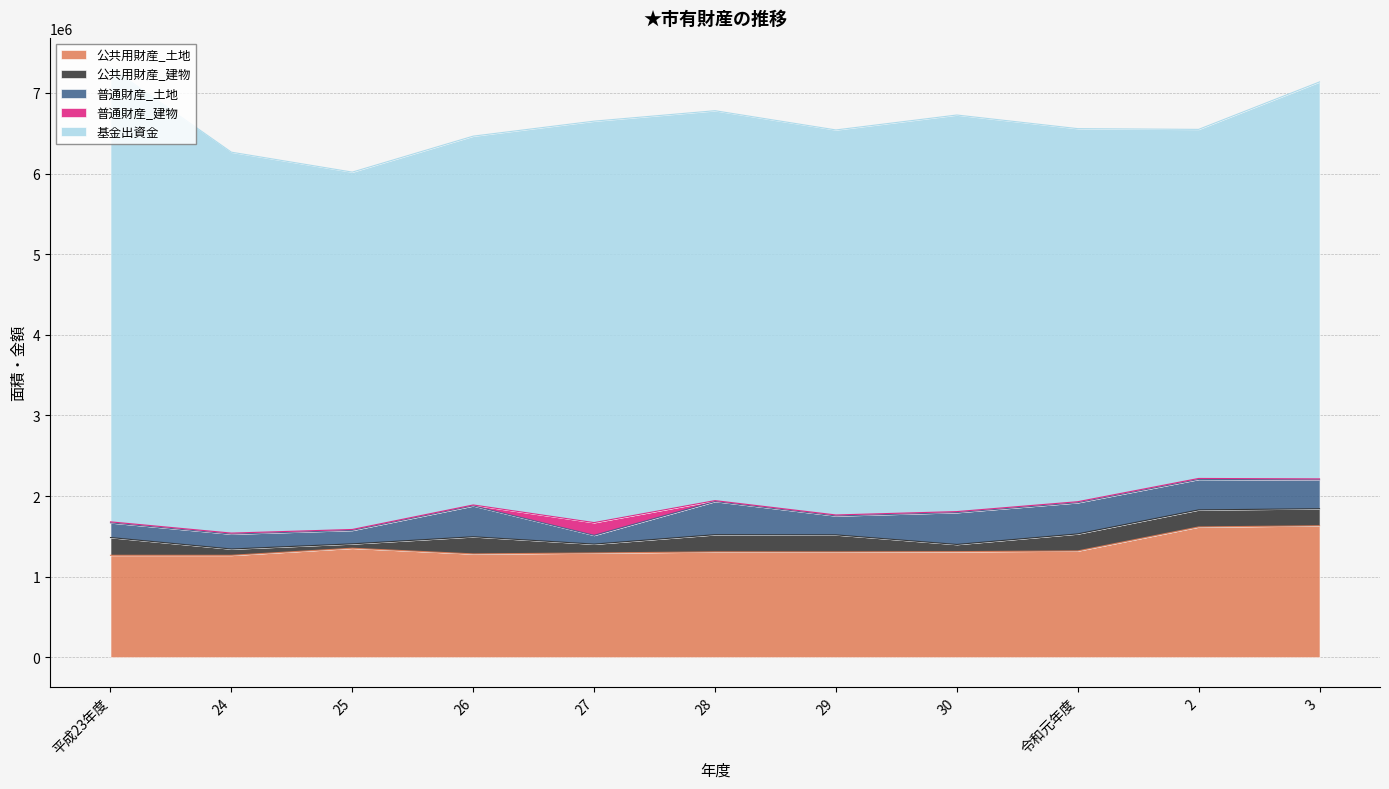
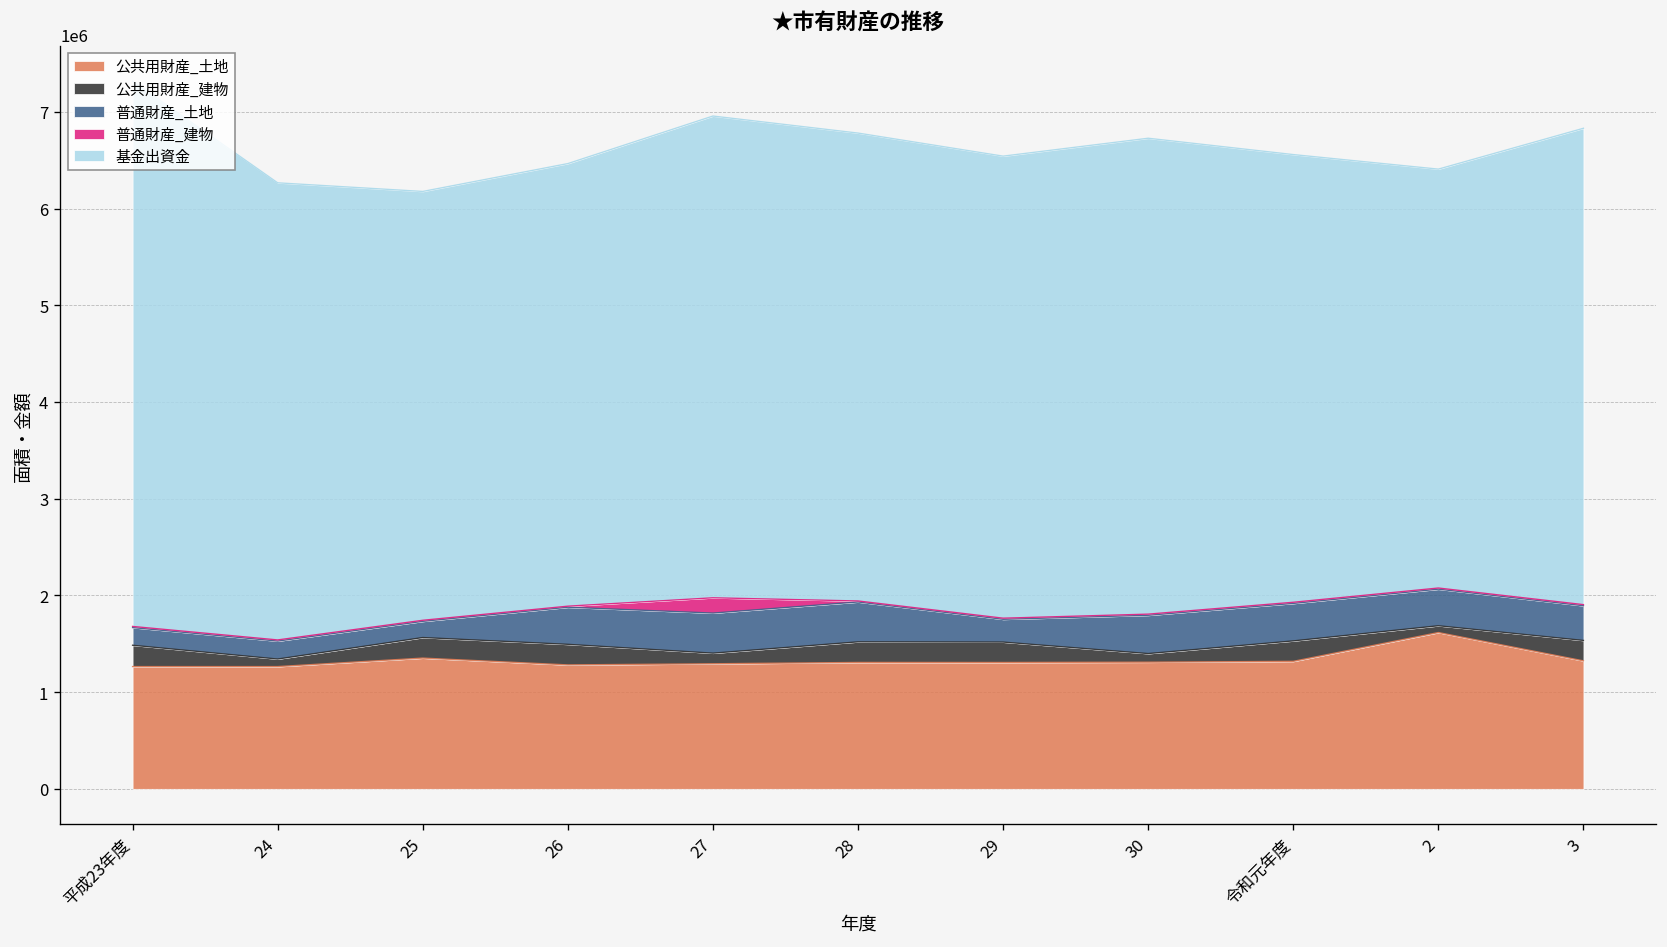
公共用財産_建物, 25: 100000 -> 200000
普通財産_土地, 27: 100000 -> 400000
公共用財産_建物, 2: 200000 -> 100000
公共用財産_土地, 3: 1600000 -> 1300000
